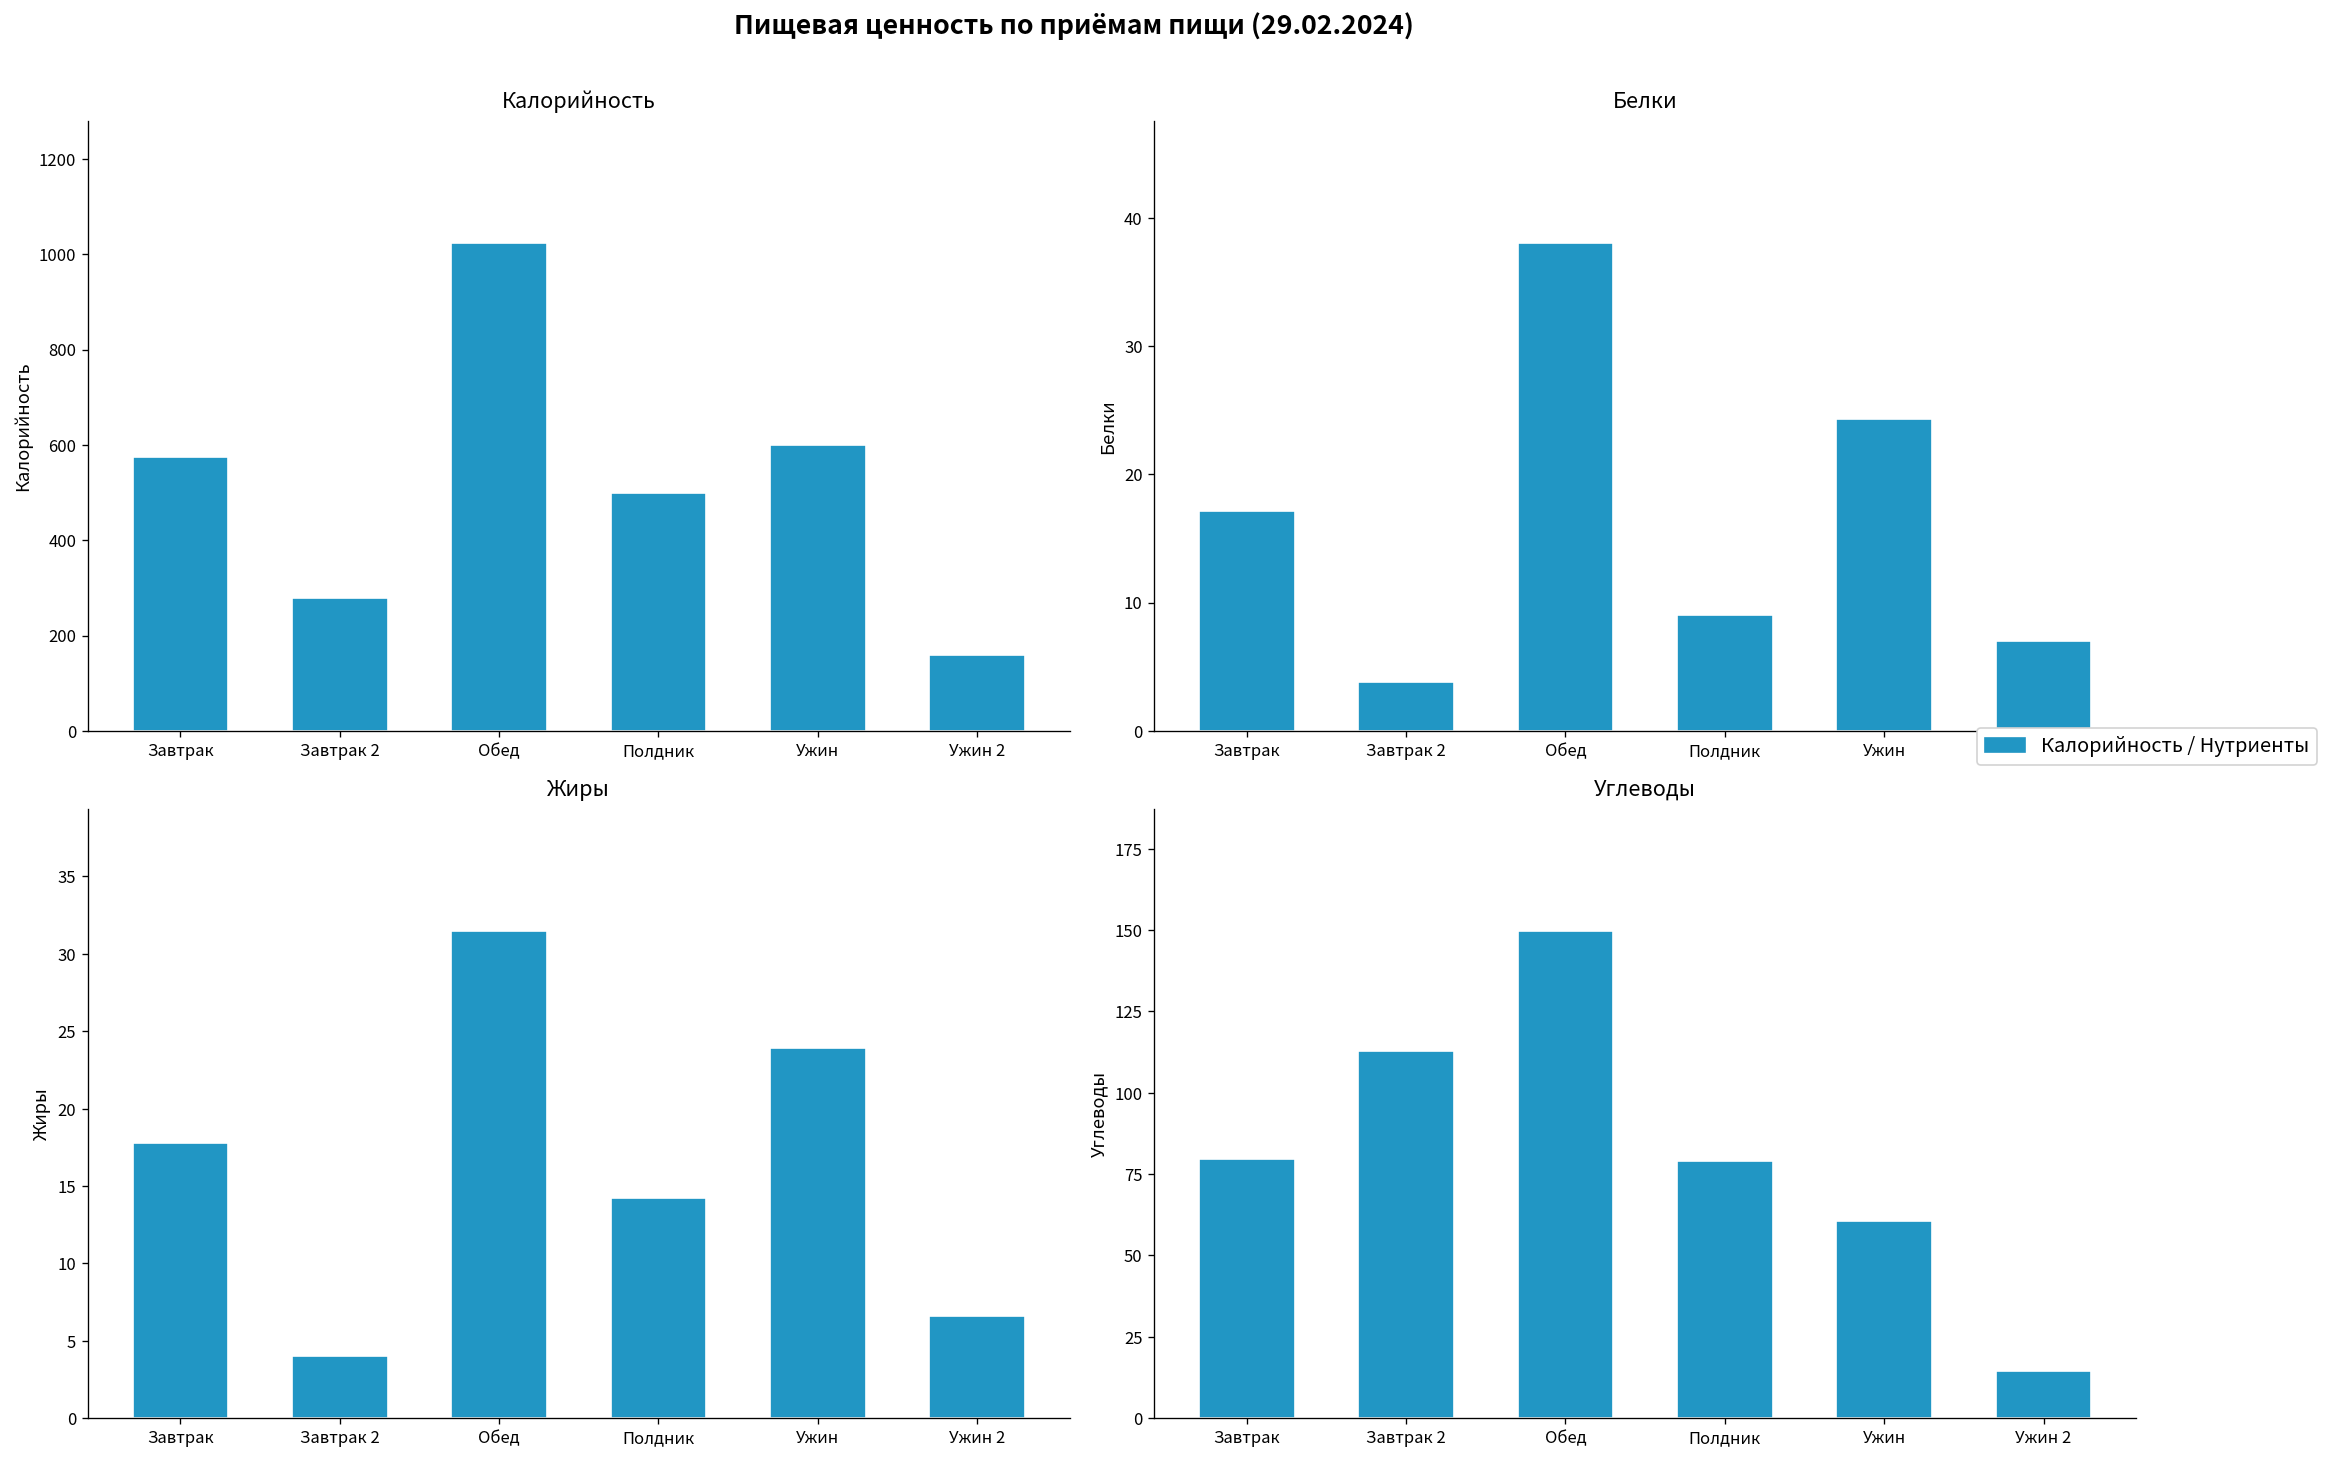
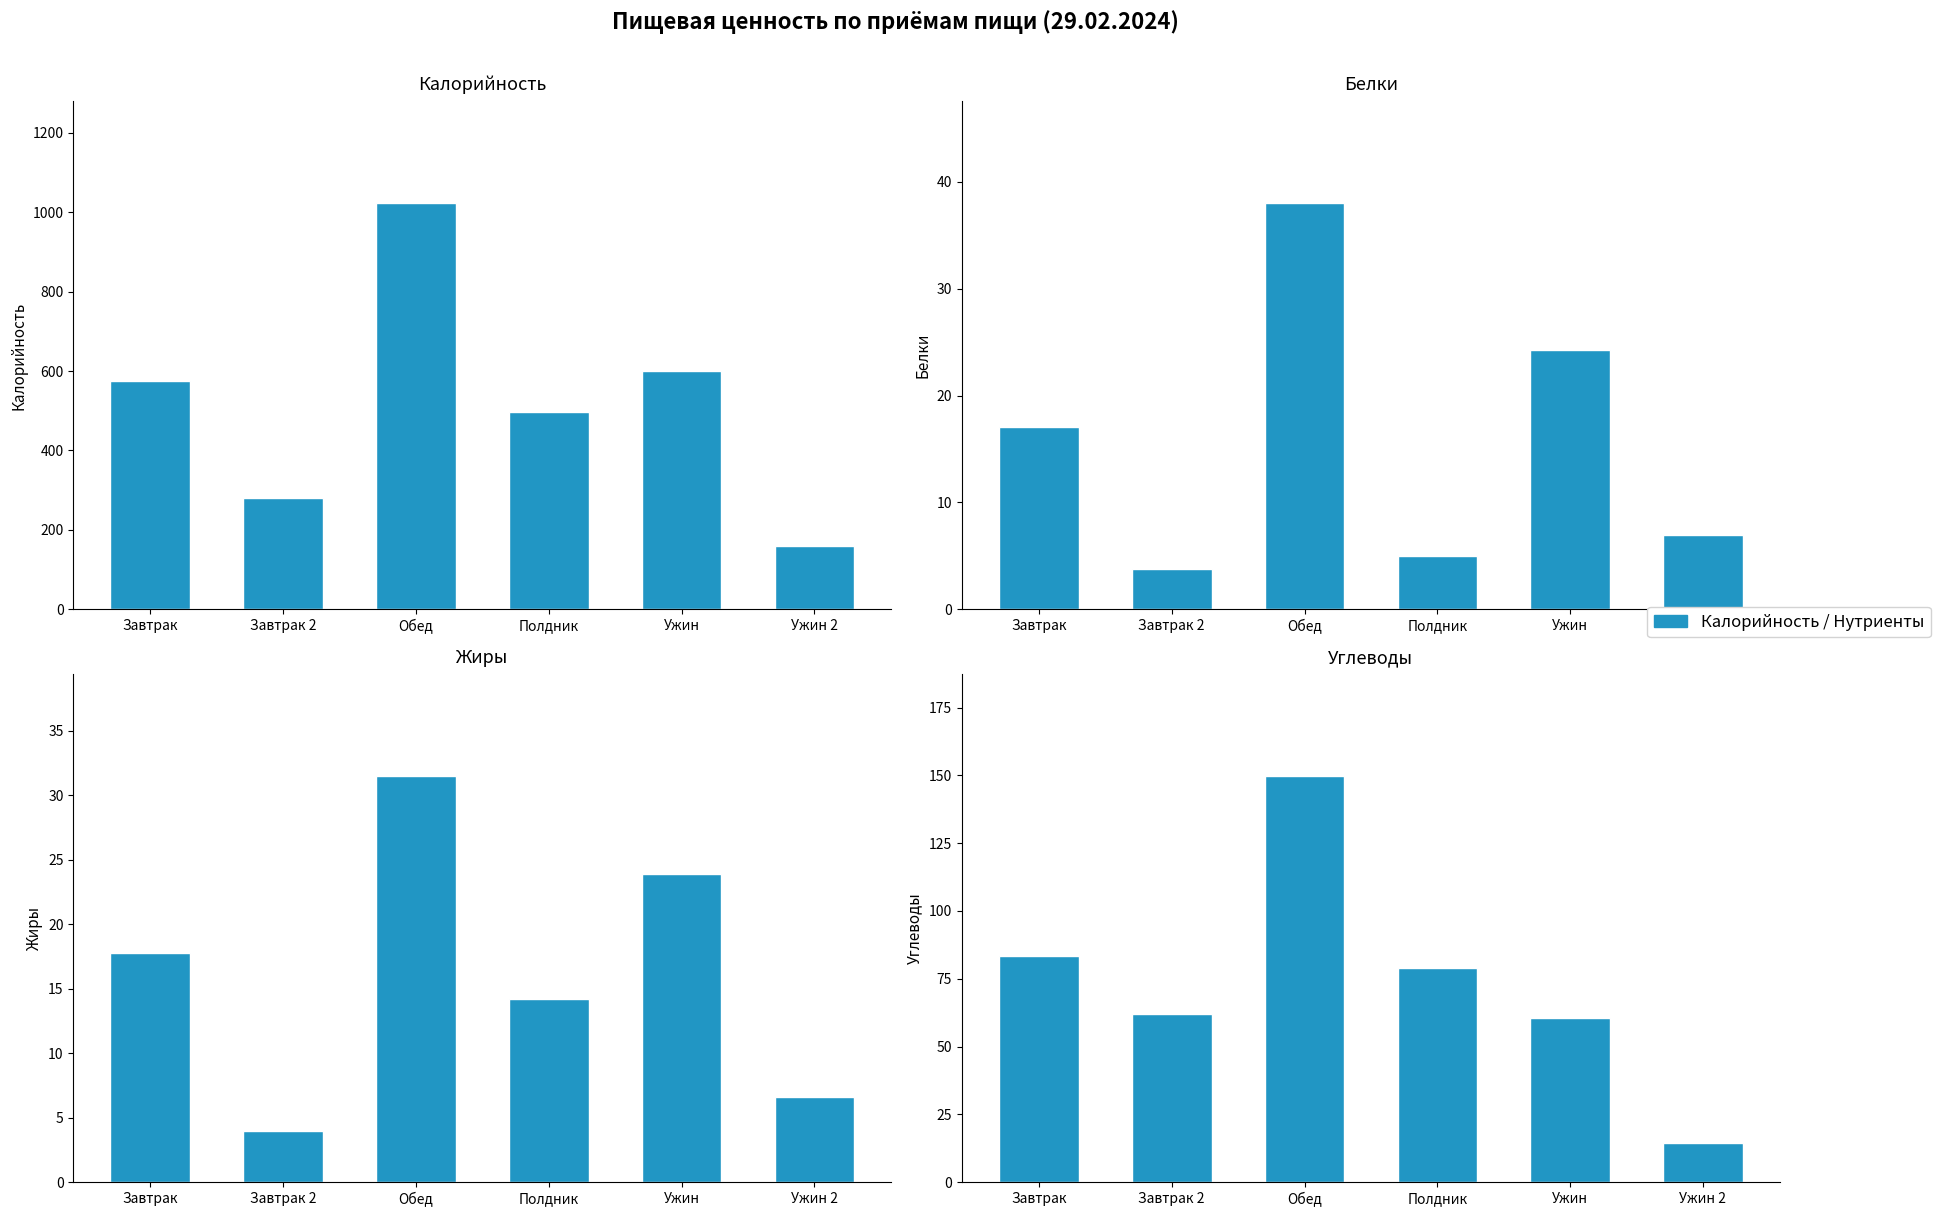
Белки, Полдник: 9 -> 5
Углеводы, Завтрак: 80 -> 83
Углеводы, Завтрак 2: 113 -> 62
